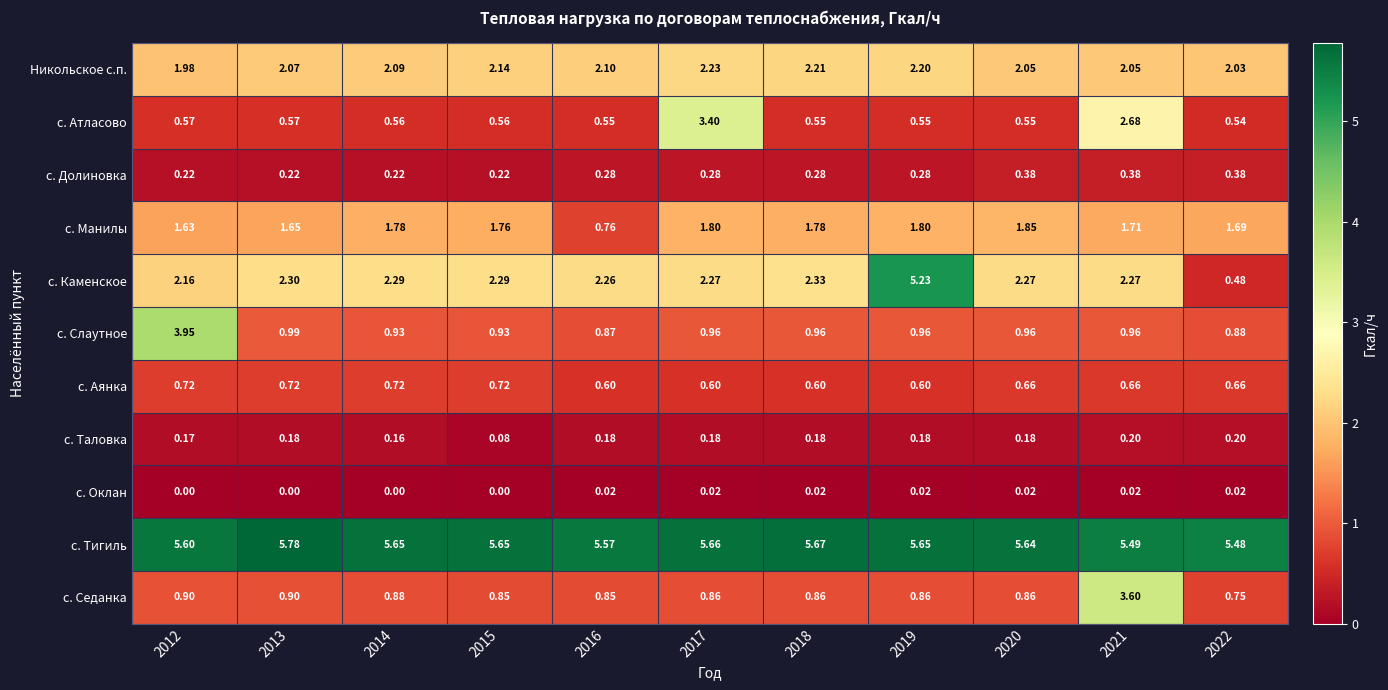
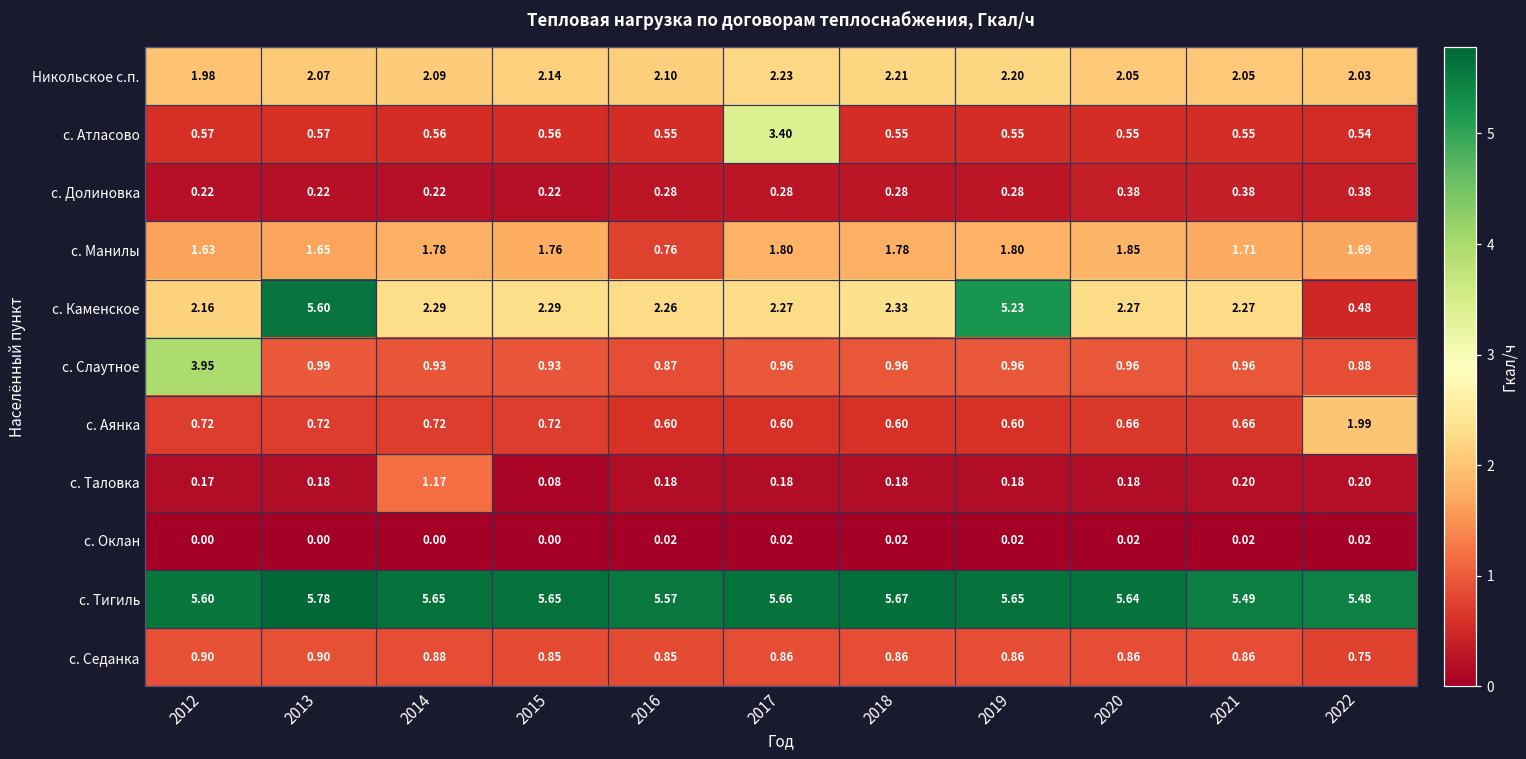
с. Атласово, 2021: 2.68 -> 0.55
с. Каменское, 2013: 2.30 -> 5.60
с. Аянка, 2022: 0.66 -> 1.99
с. Таловка, 2014: 0.16 -> 1.17
с. Седанка, 2021: 3.60 -> 0.86
